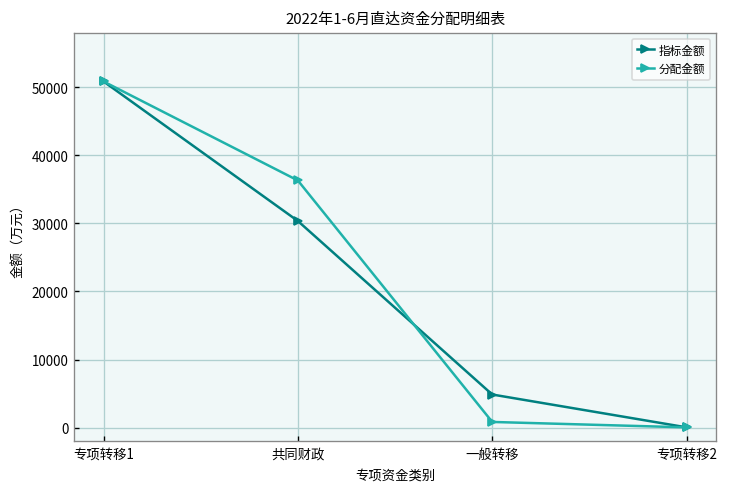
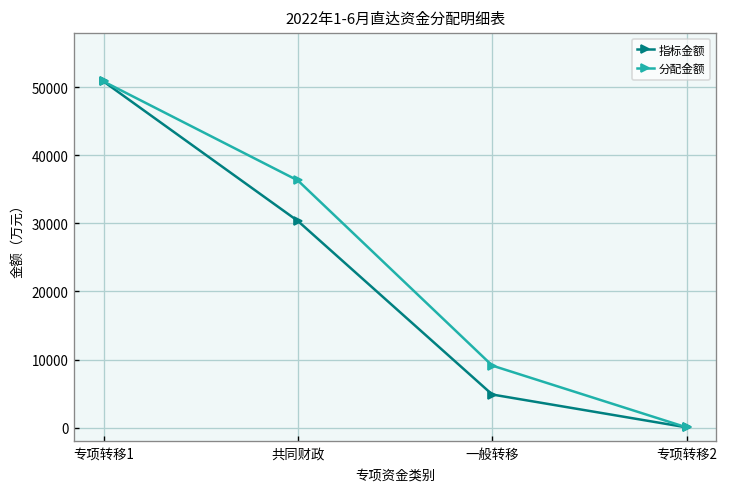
分配金额, 一般转移: 1000 -> 9000
